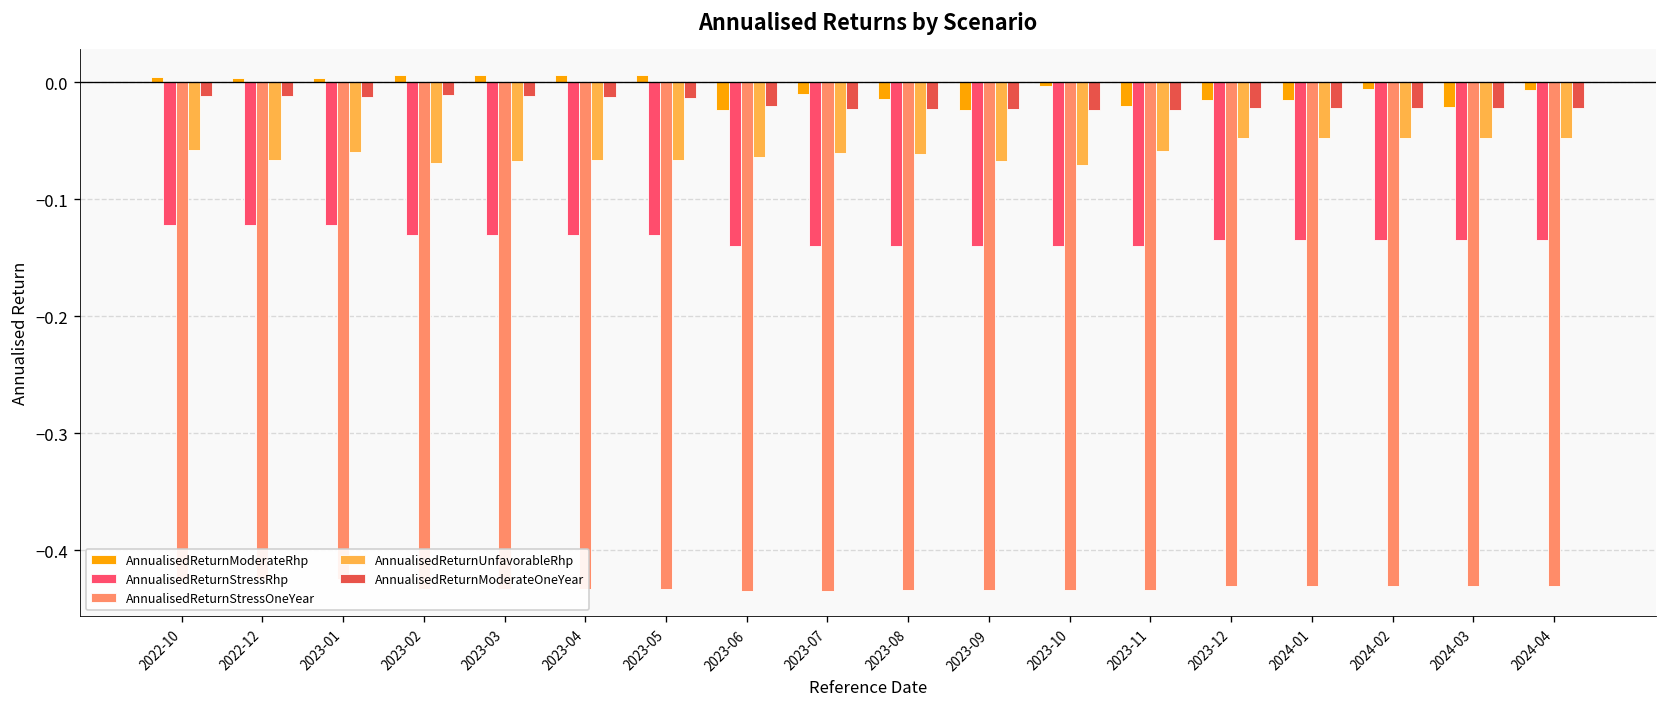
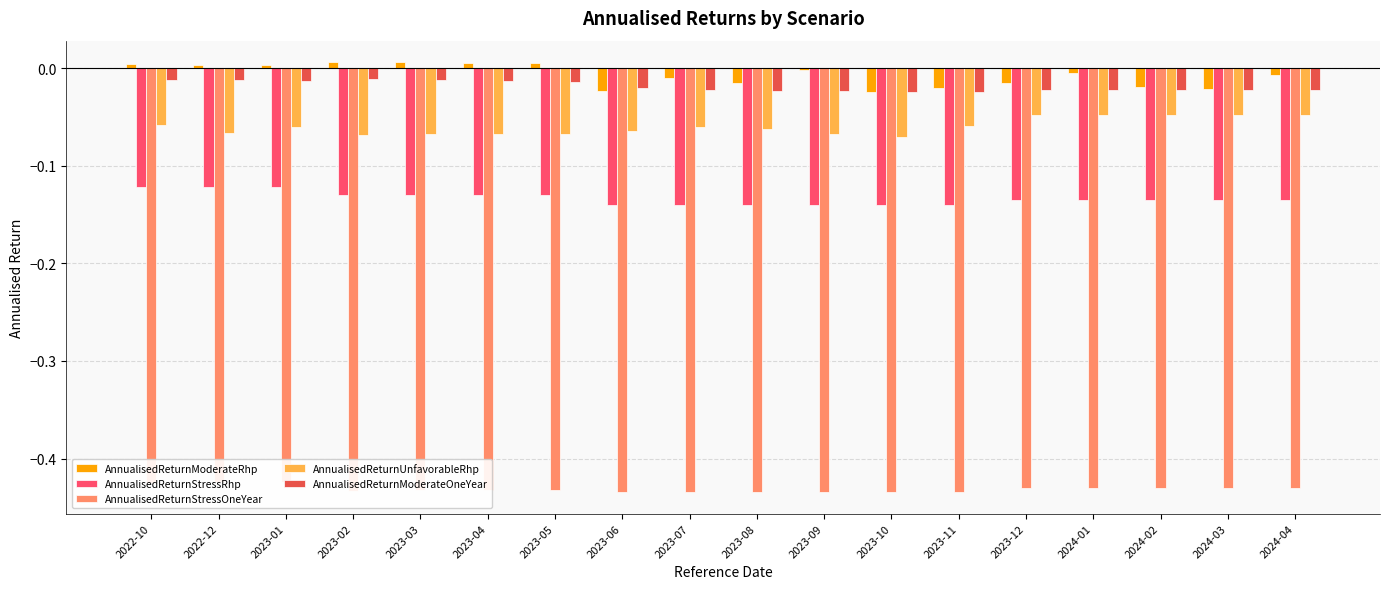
AnnualisedReturnModerateRhp, 2023-09: -0.02 -> 0.00
AnnualisedReturnModerateRhp, 2023-10: 0.00 -> -0.02
AnnualisedReturnModerateRhp, 2024-01: -0.02 -> -0.01
AnnualisedReturnModerateRhp, 2024-02: -0.01 -> -0.02
